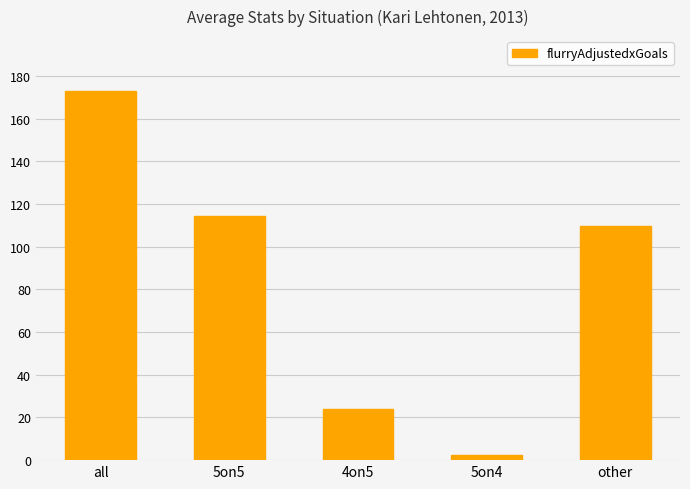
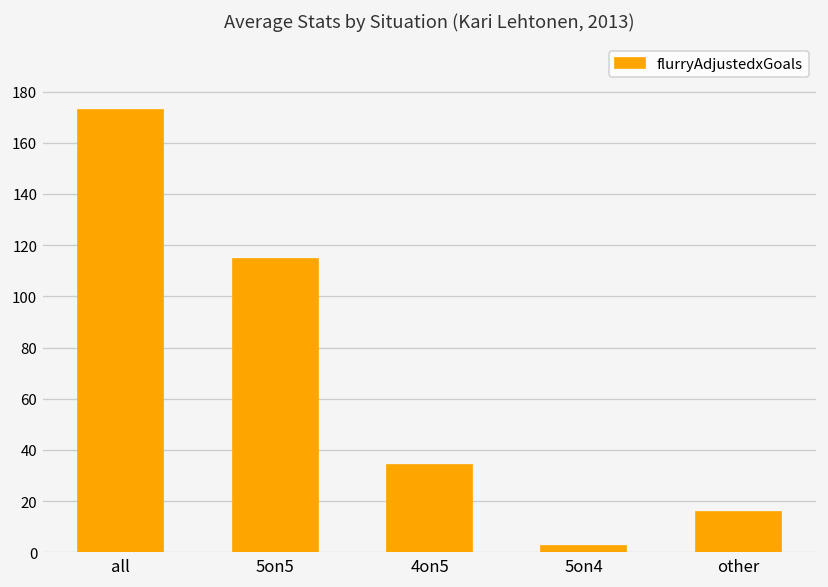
4on5: 24 -> 34
other: 110 -> 16
